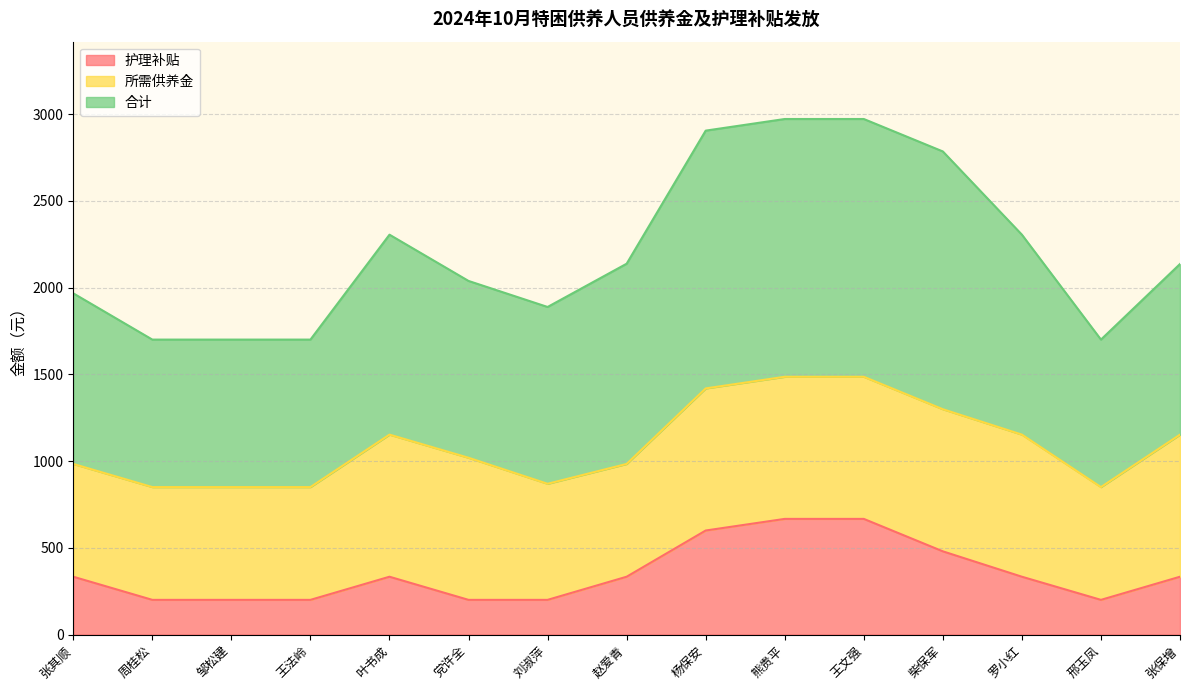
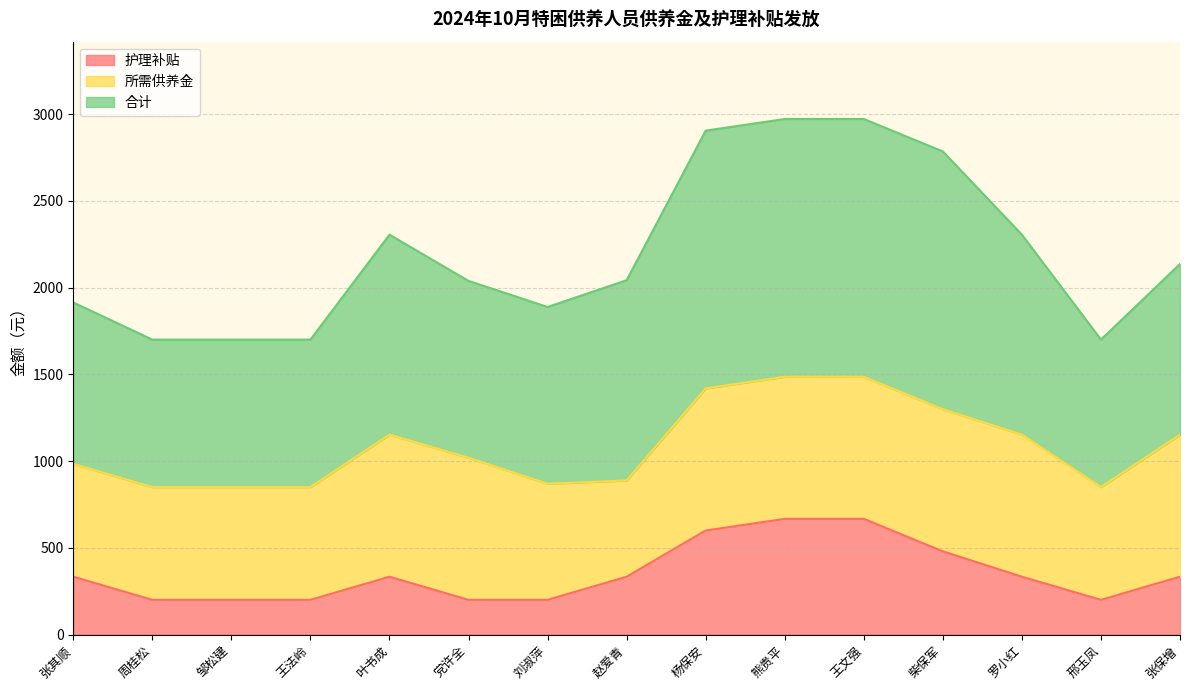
合计, 张其顺: 980 -> 930
所需供养金, 赵爱青: 650 -> 560
